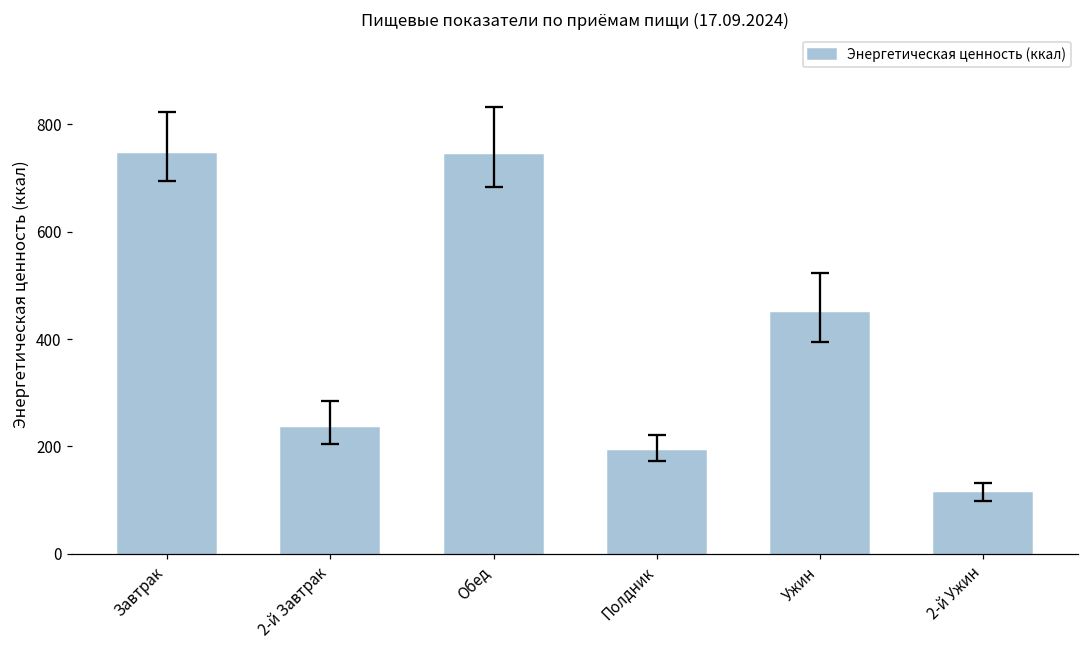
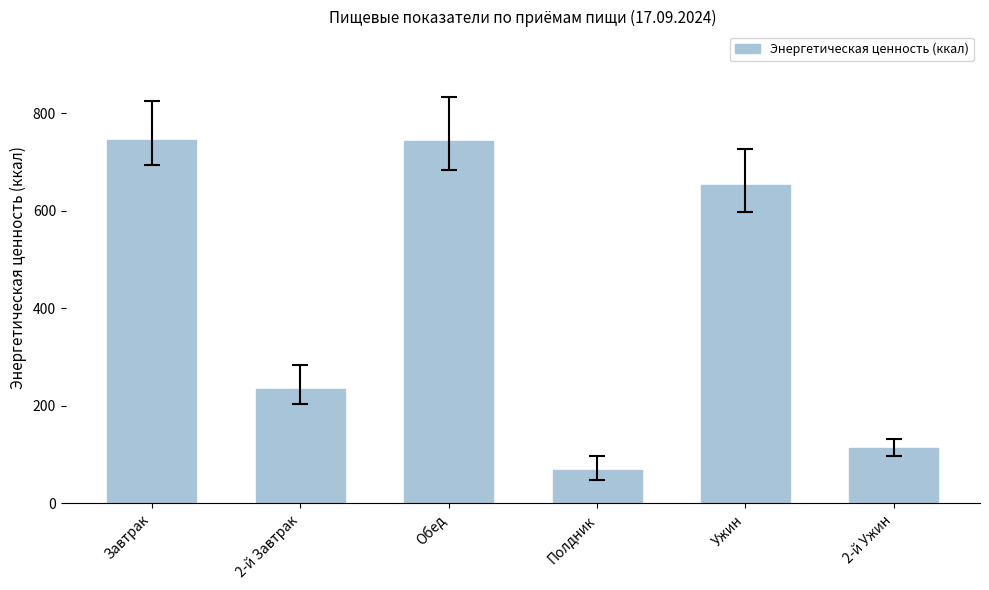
Энергетическая ценность (ккал), Полдник: 190 -> 70
Энергетическая ценность (ккал), Ужин: 450 -> 650
